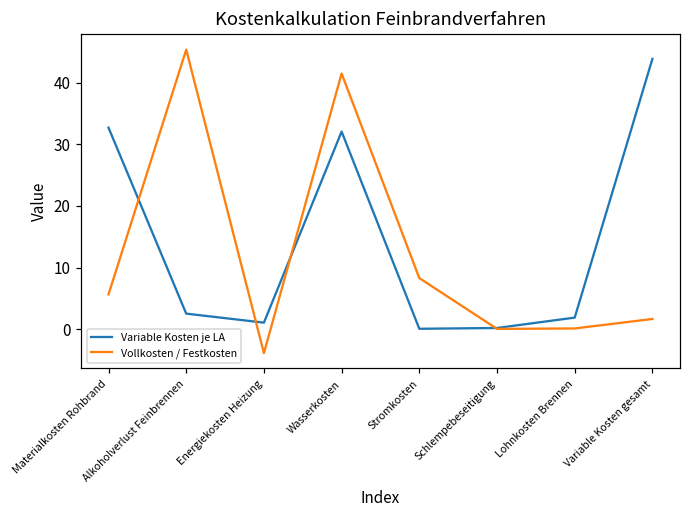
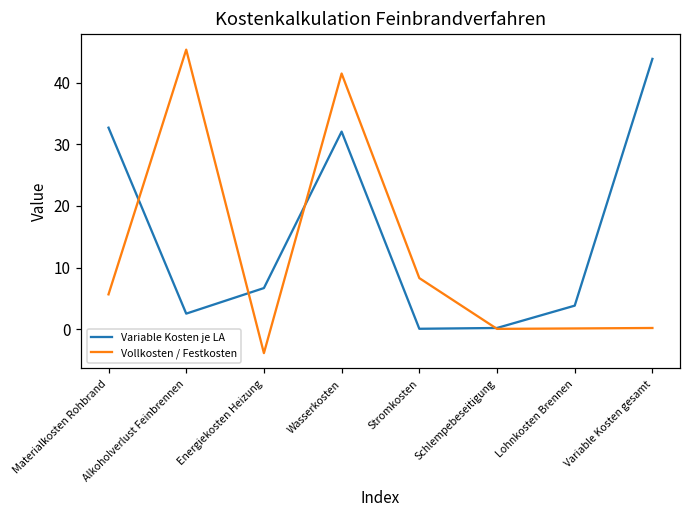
Variable Kosten je LA, Energiekosten Heizung: 1 -> 7
Variable Kosten je LA, Lohnkosten Brennen: 2 -> 4
Vollkosten / Festkosten, Variable Kosten gesamt: 2 -> 0
